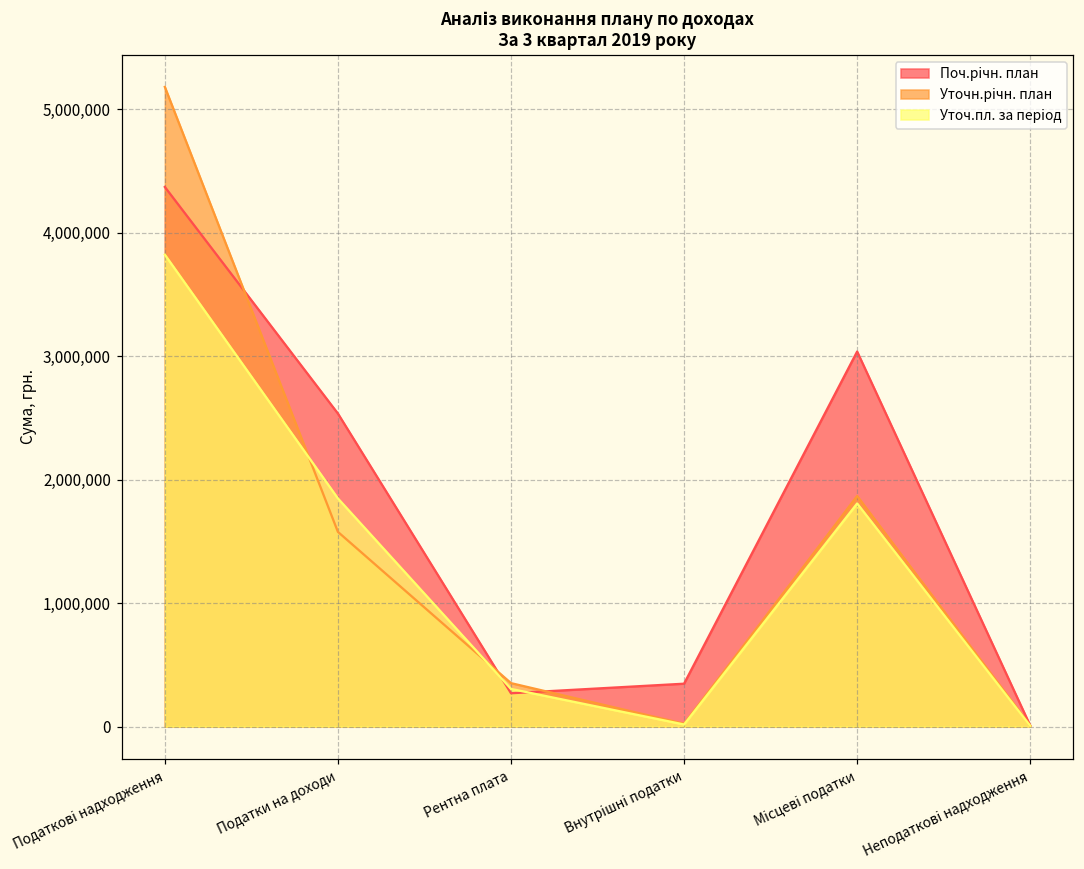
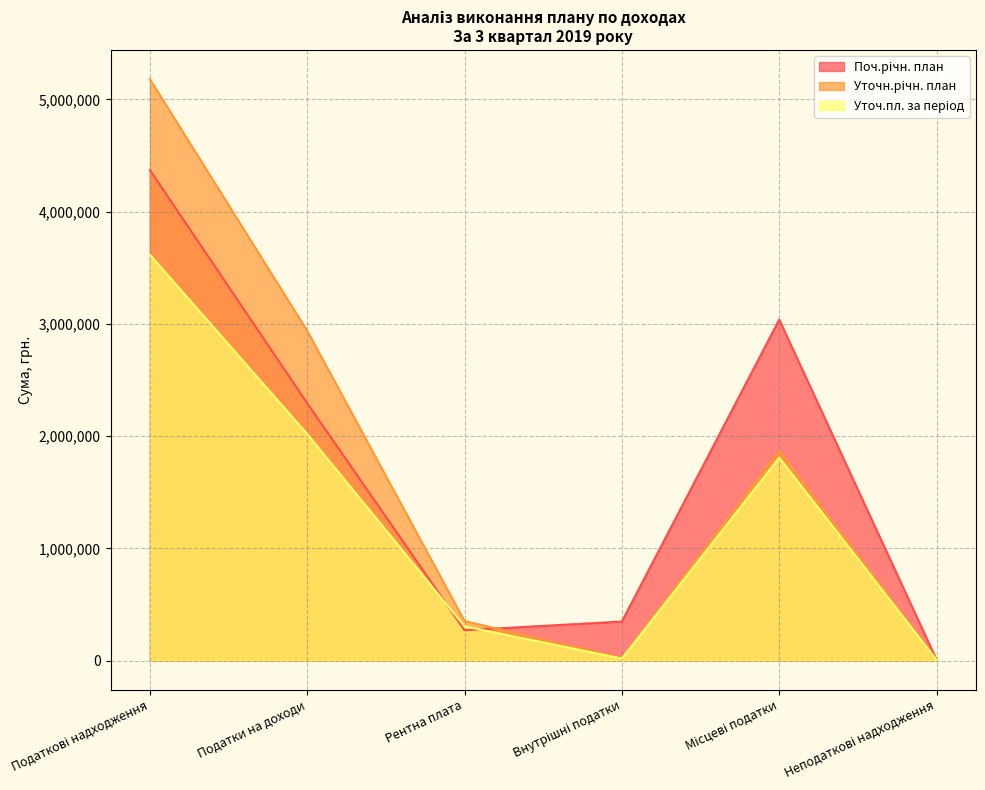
Уточ.пл. за період, Податкові надходження: 3,820,000 -> 3,620,000
Поч.річн. план, Податки на доходи: 2,540,000 -> 2,290,000
Уточн.річн. план, Податки на доходи: 1,580,000 -> 2,940,000
Уточ.пл. за період, Податки на доходи: 1,850,000 -> 2,020,000
